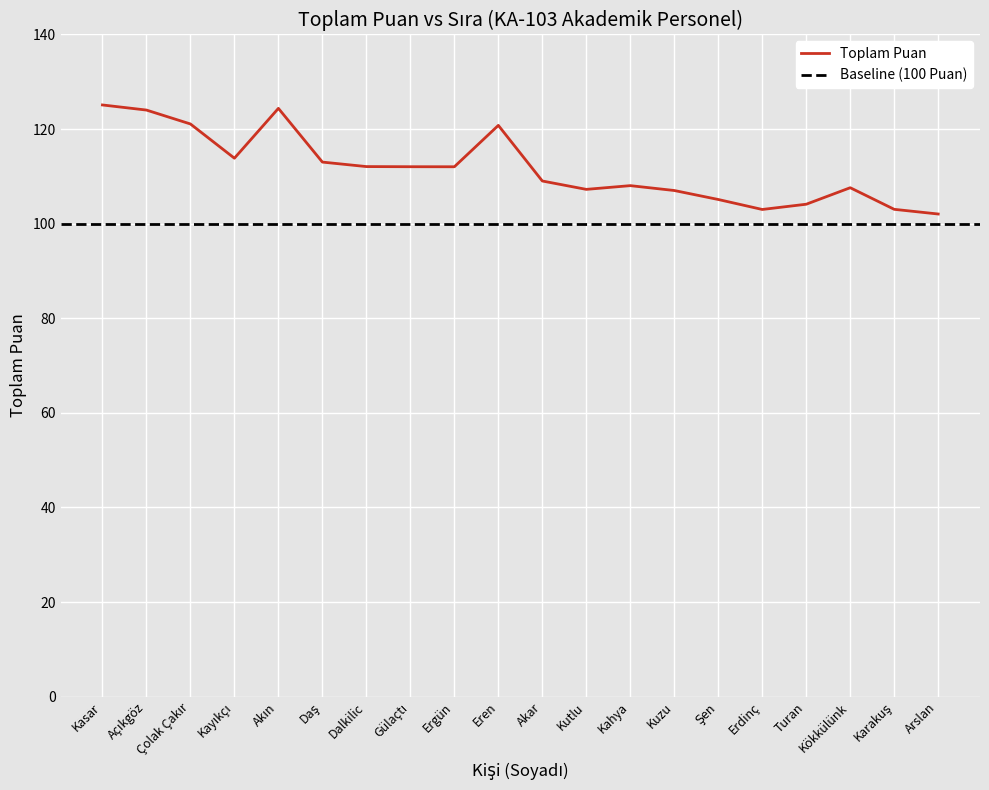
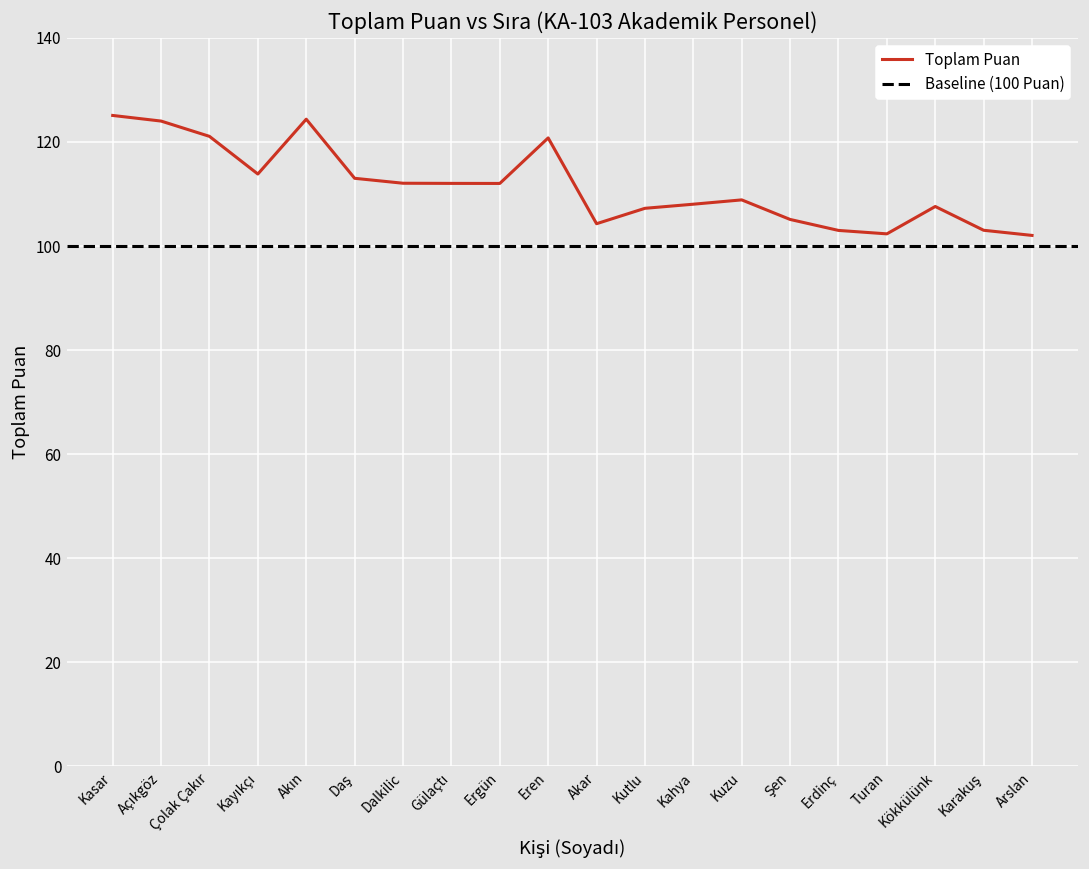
Akar: 109 -> 104
Kuzu: 107 -> 109
Turan: 104 -> 102
